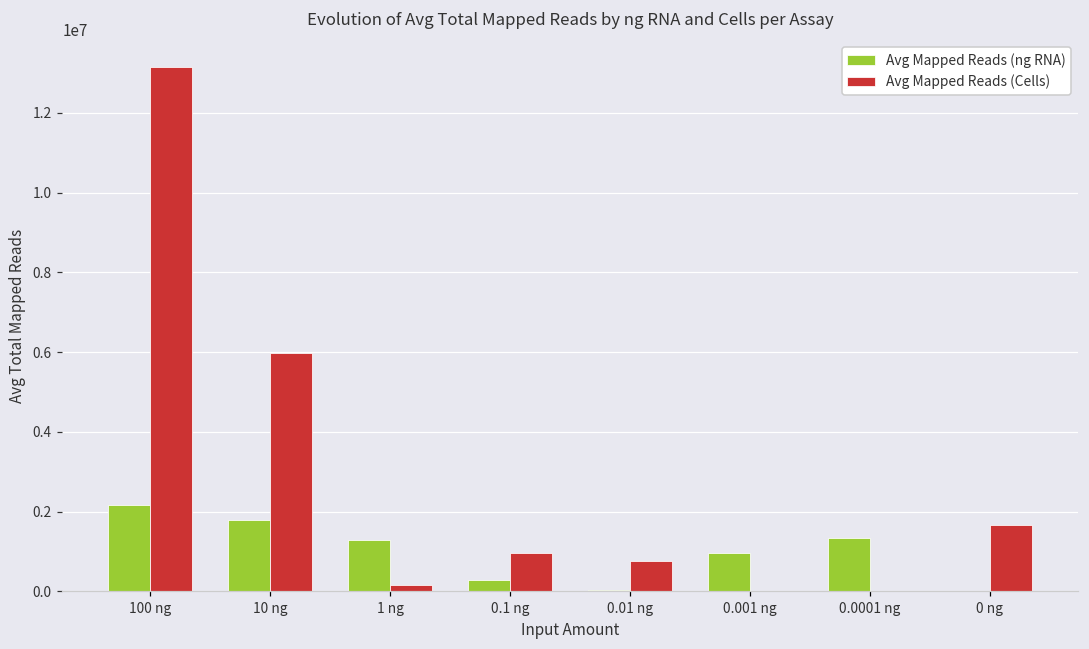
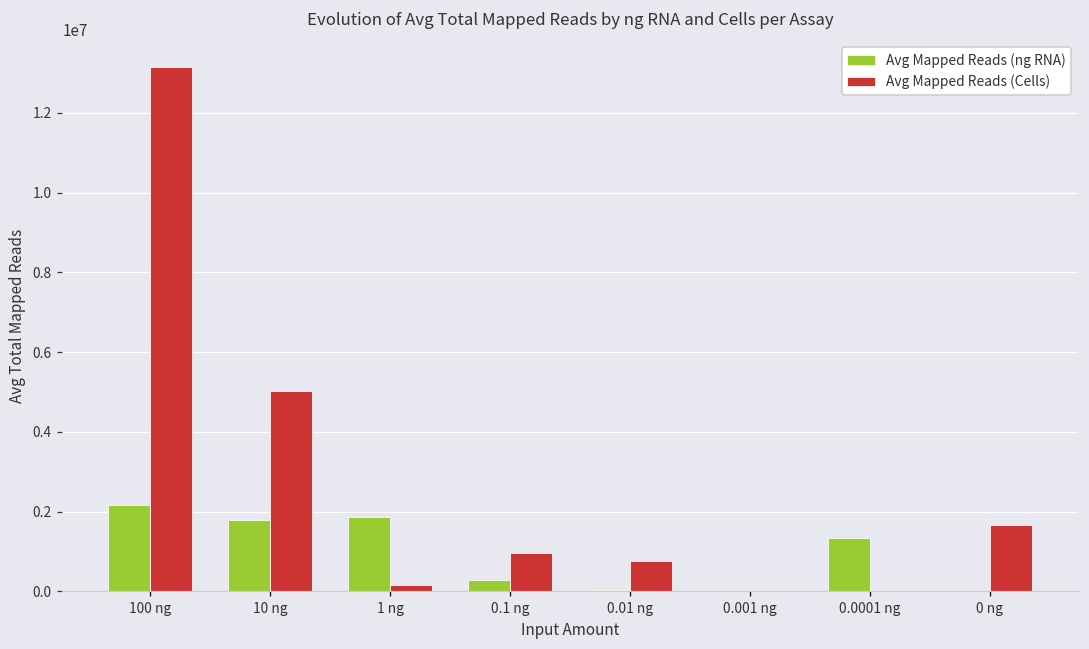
Avg Mapped Reads (Cells), 10 ng: 6000000 -> 5000000
Avg Mapped Reads (ng RNA), 1 ng: 1300000 -> 1900000
Avg Mapped Reads (ng RNA), 0.001 ng: 1000000 -> 0
